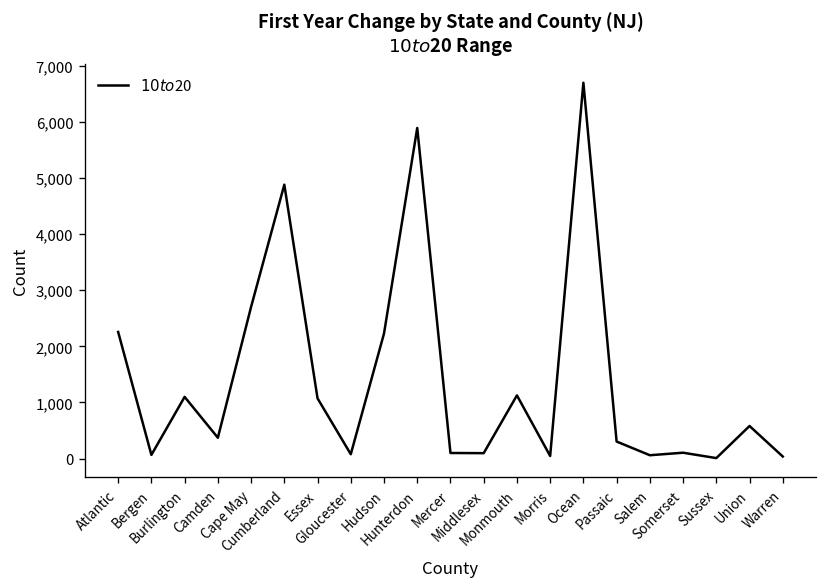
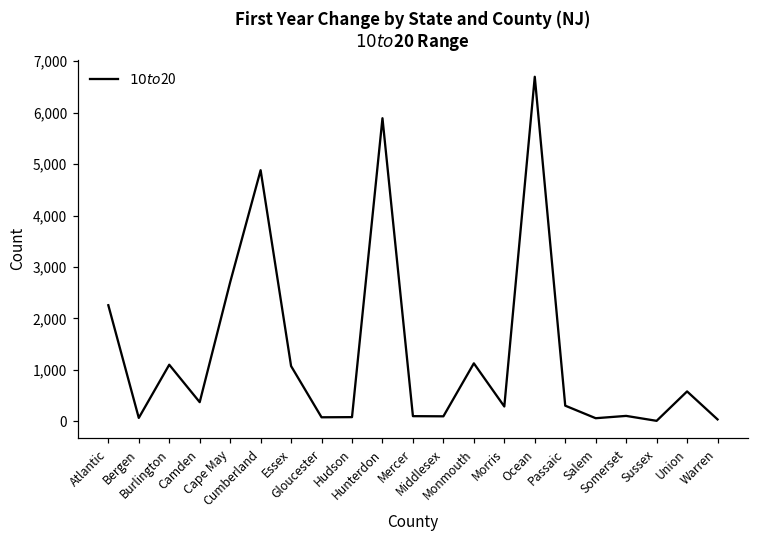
Hudson: 2,200 -> 100
Morris: 0 -> 300
